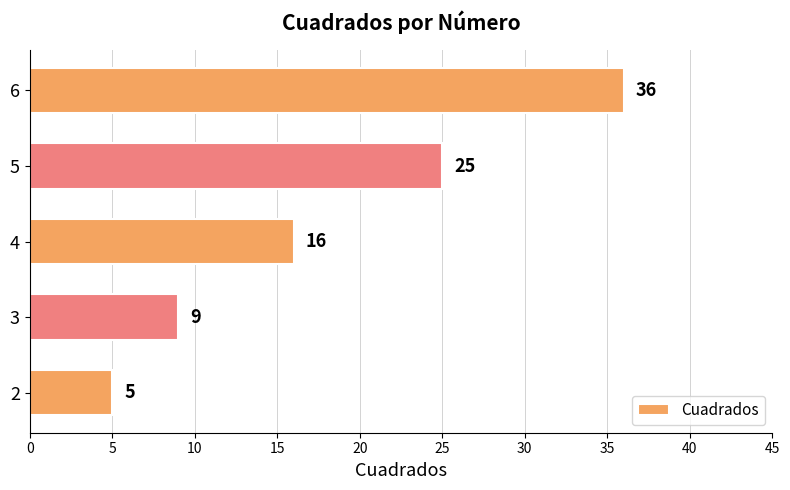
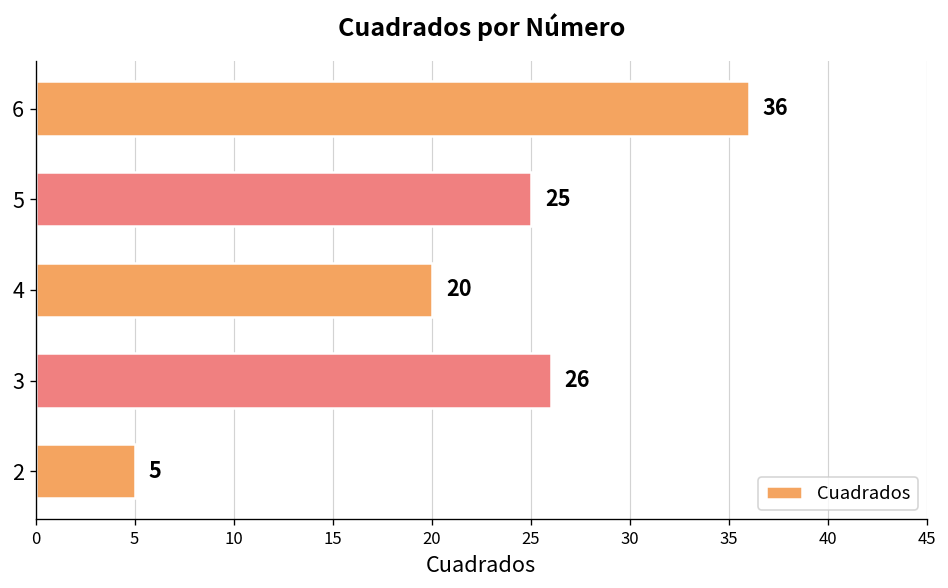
4: 16 -> 20
3: 9 -> 26
